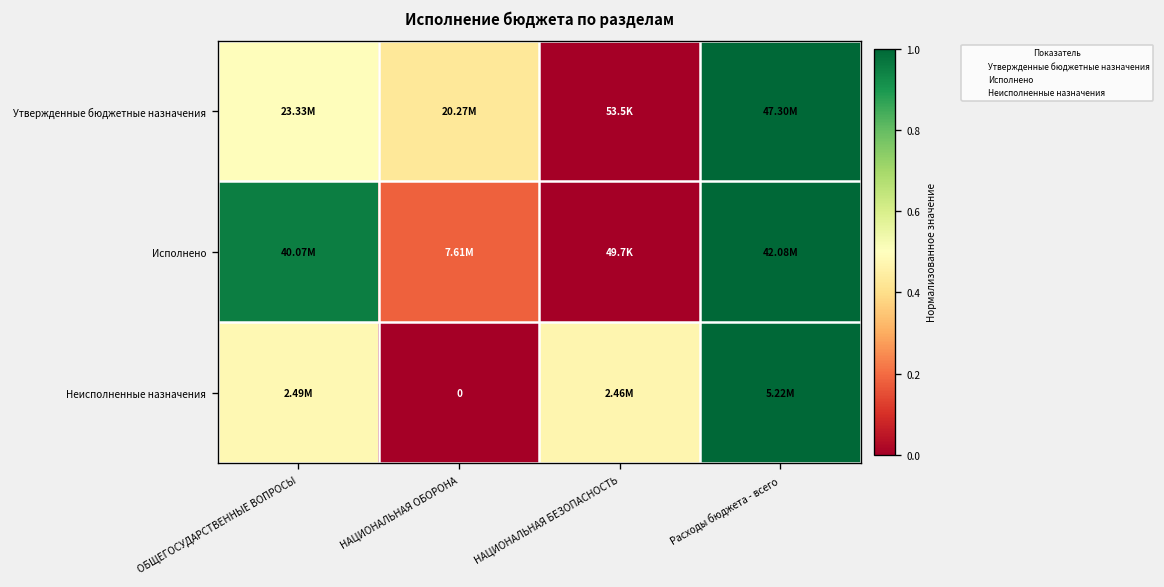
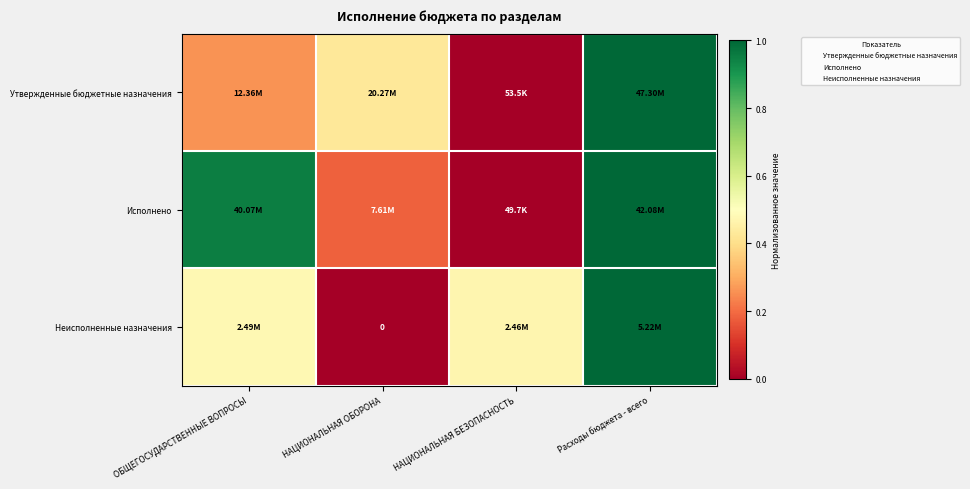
Утвержденные бюджетные назначения, ОБЩЕГОСУДАРСТВЕННЫЕ ВОПРОСЫ: 23.33M -> 12.36M
